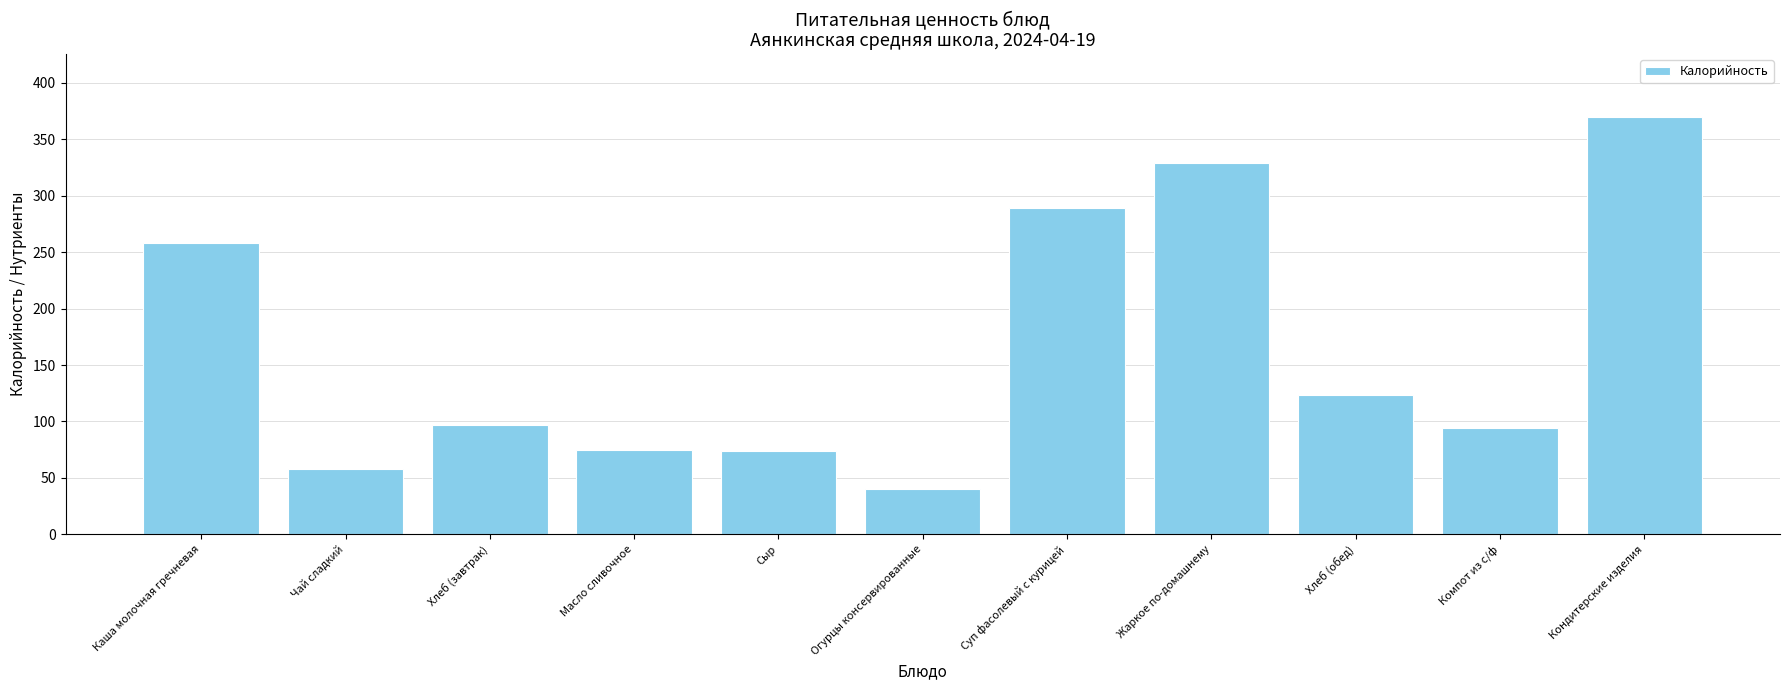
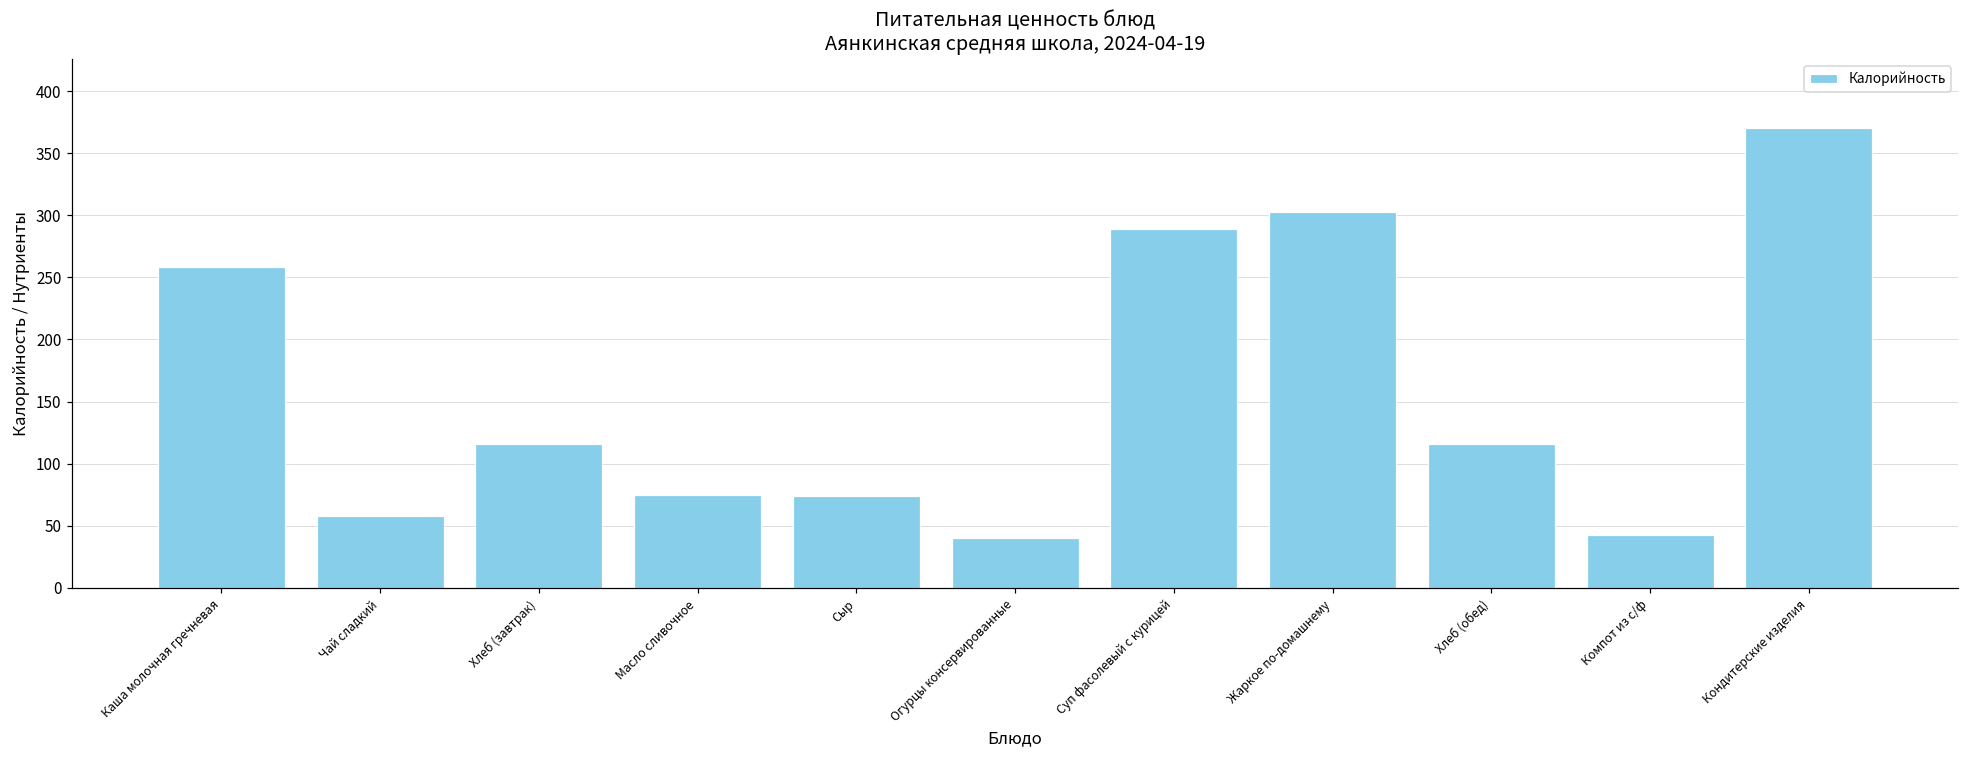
Хлеб (завтрак): 97 -> 116
Жаркое по-домашнему: 329 -> 302
Хлеб (обед): 124 -> 116
Компот из с/ф: 94 -> 43
